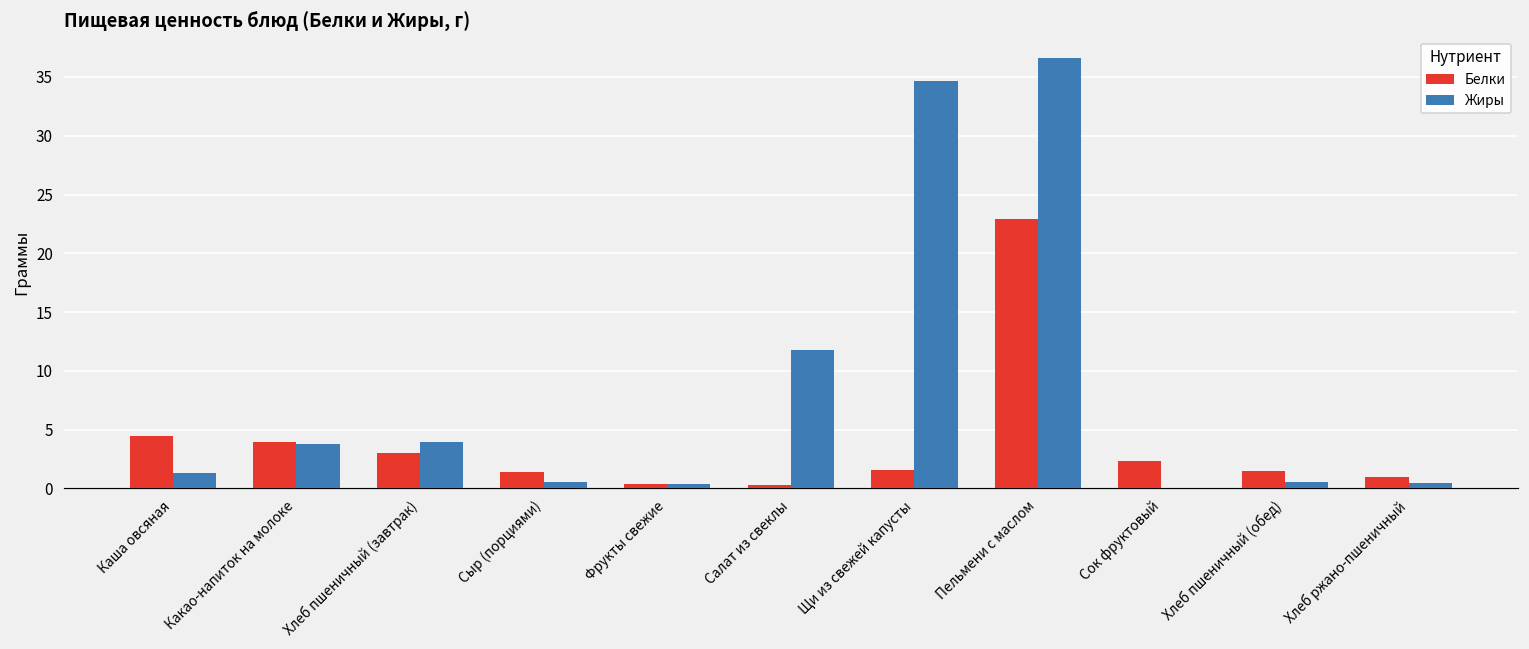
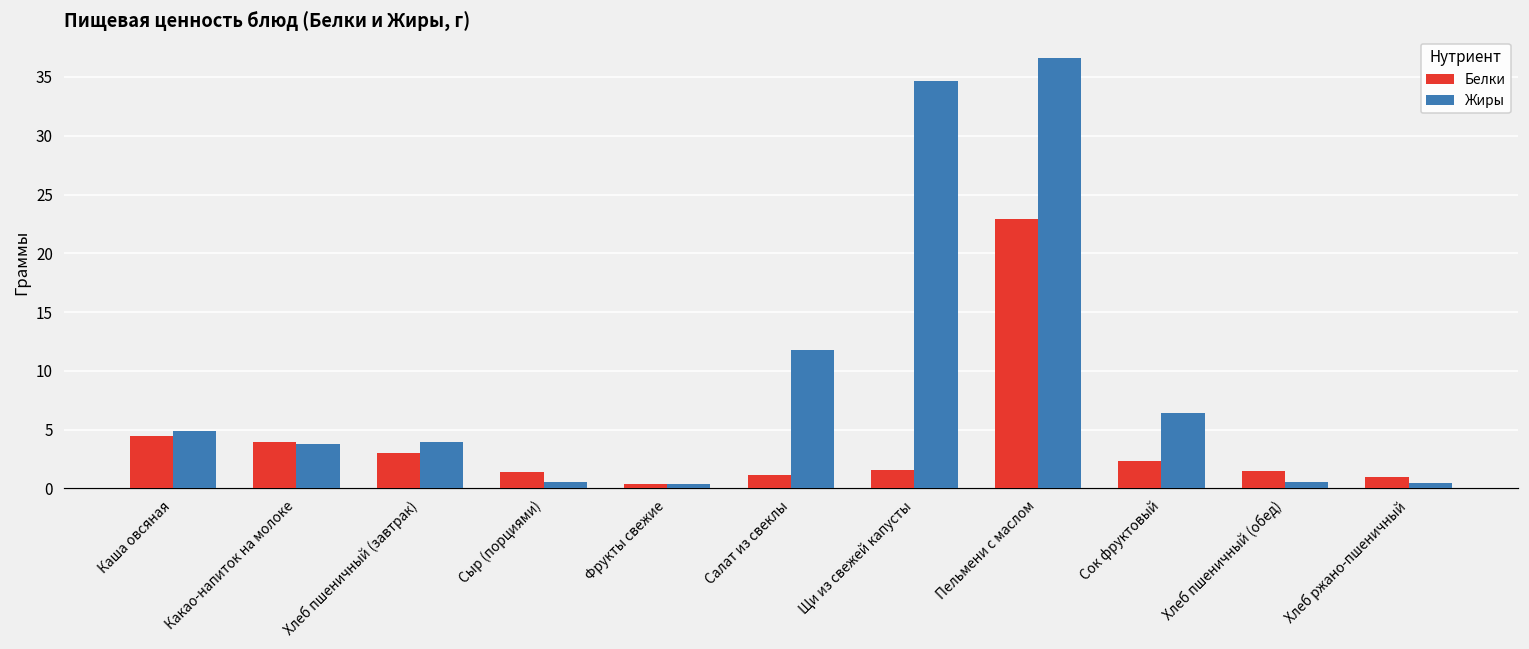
Жиры, Каша овсяная: 1.3 -> 4.8
Белки, Салат из свеклы: 0.3 -> 1.2
Жиры, Сок фруктовый: 0.0 -> 6.4
